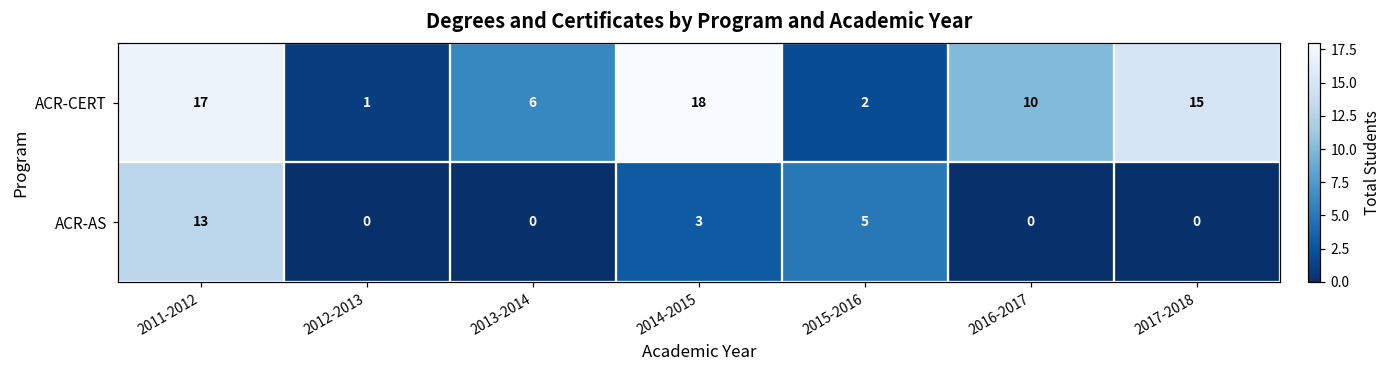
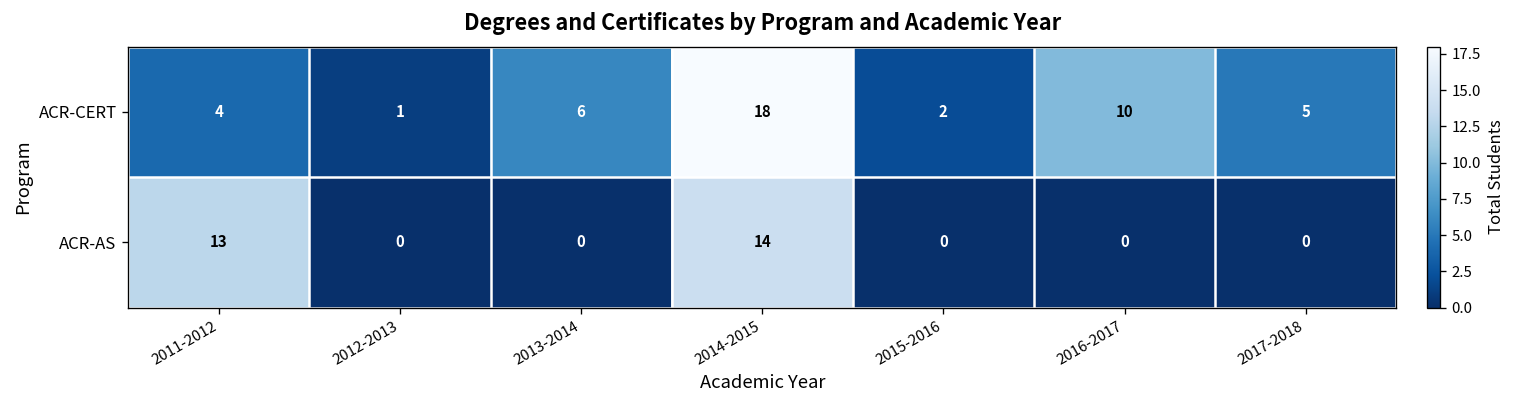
ACR-CERT, 2011-2012: 17 -> 4
ACR-CERT, 2017-2018: 15 -> 5
ACR-AS, 2014-2015: 3 -> 14
ACR-AS, 2015-2016: 5 -> 0
